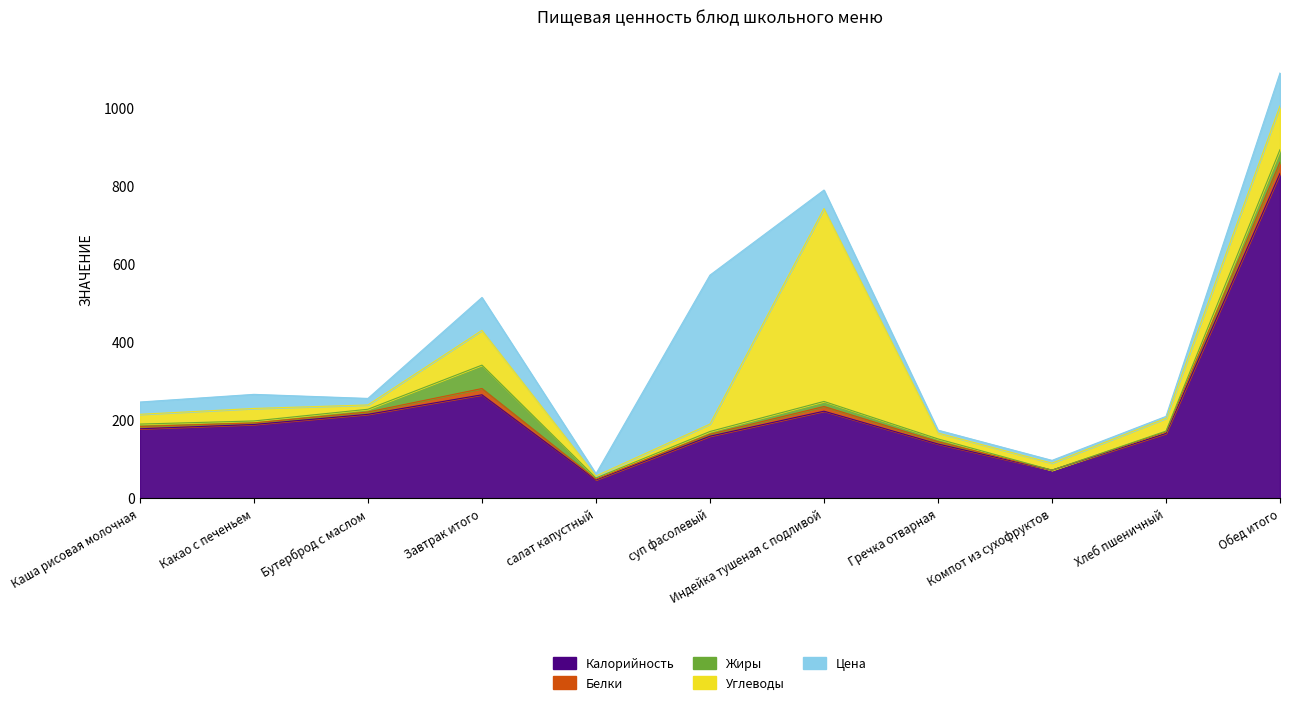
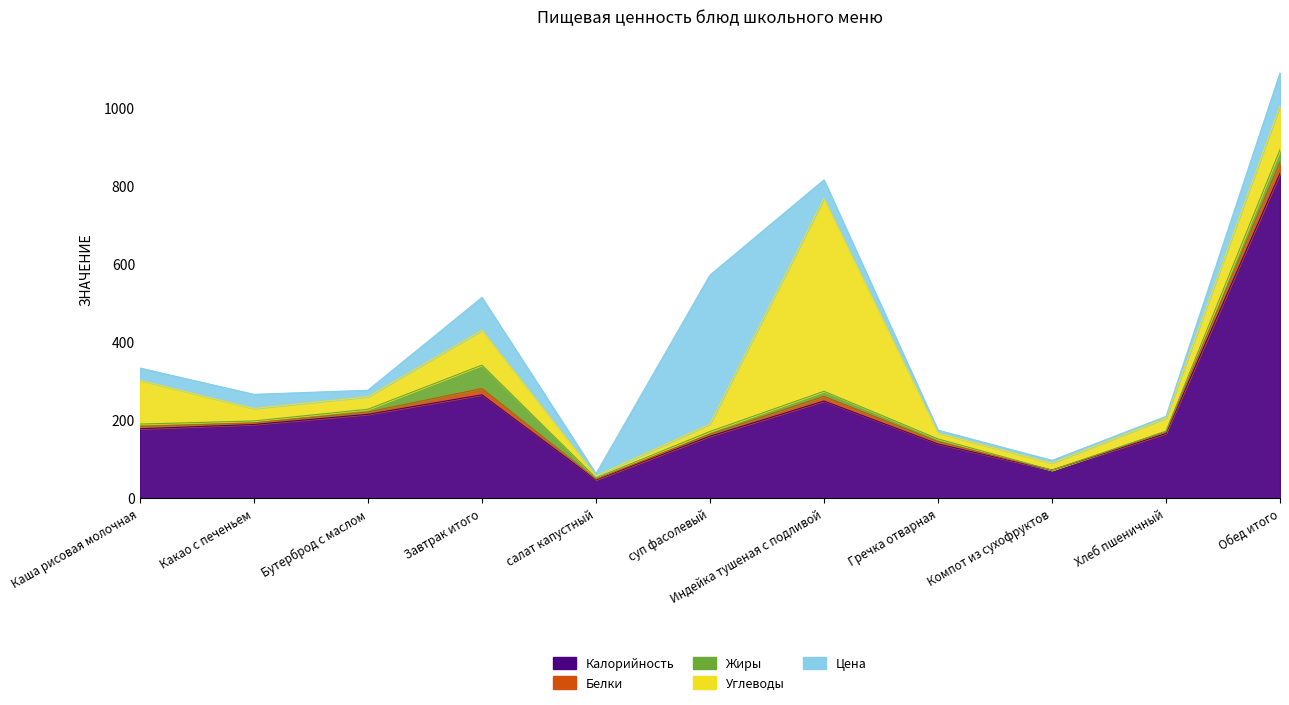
Углеводы, Каша рисовая молочная: 30 -> 110
Углеводы, Бутерброд с маслом: 10 -> 30
Калорийность, Индейка тушеная с подливой: 220 -> 250
